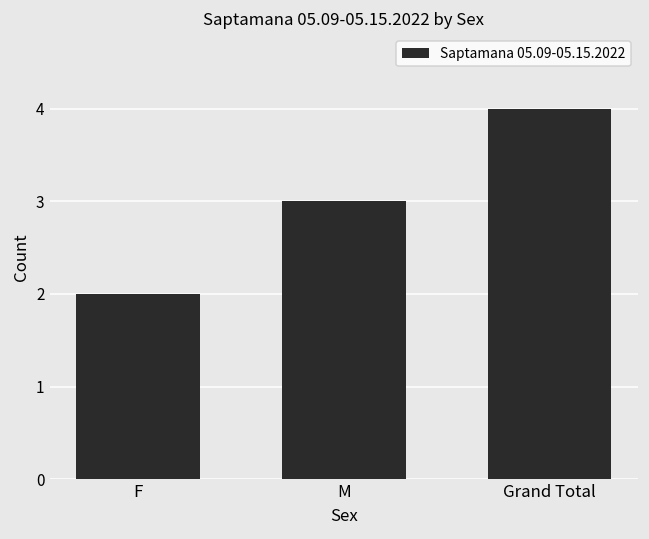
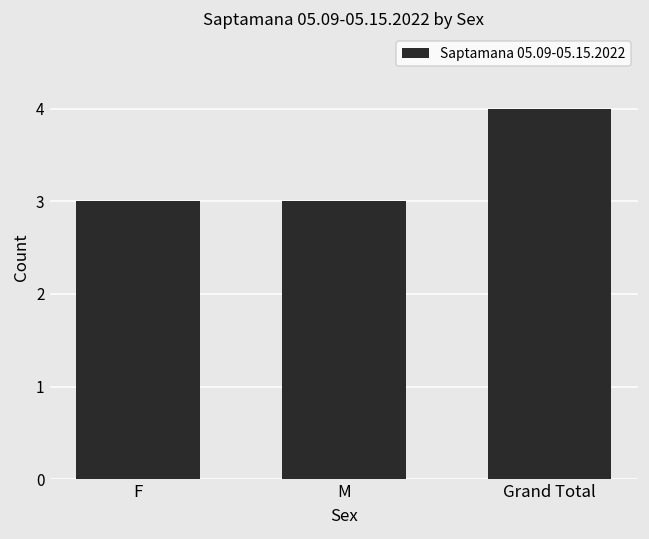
F: 2 -> 3
